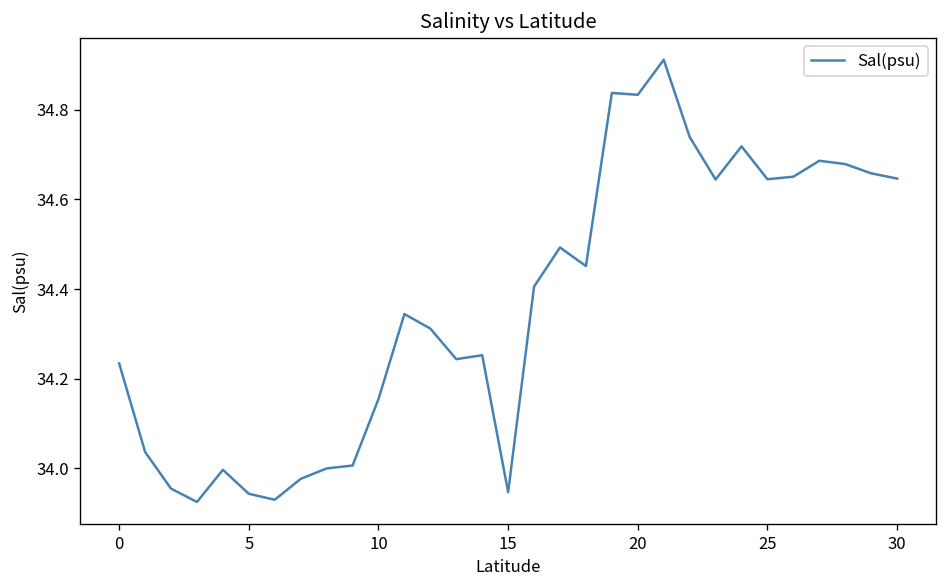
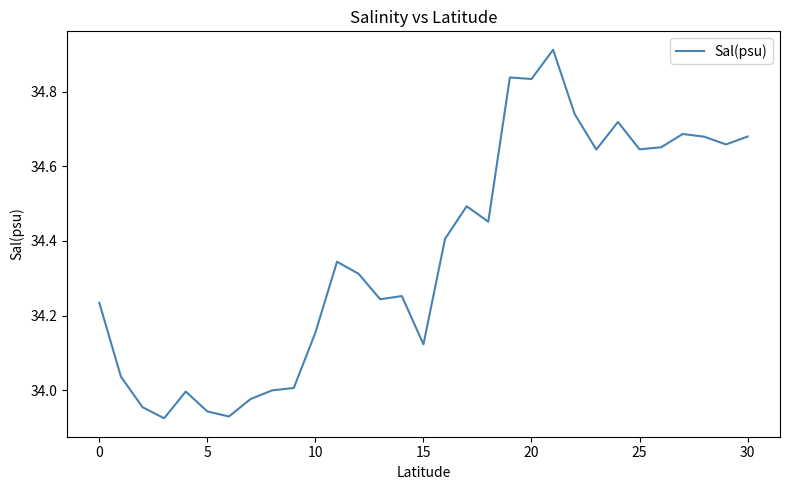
15: 33.95 -> 34.12
30: 34.65 -> 34.68
